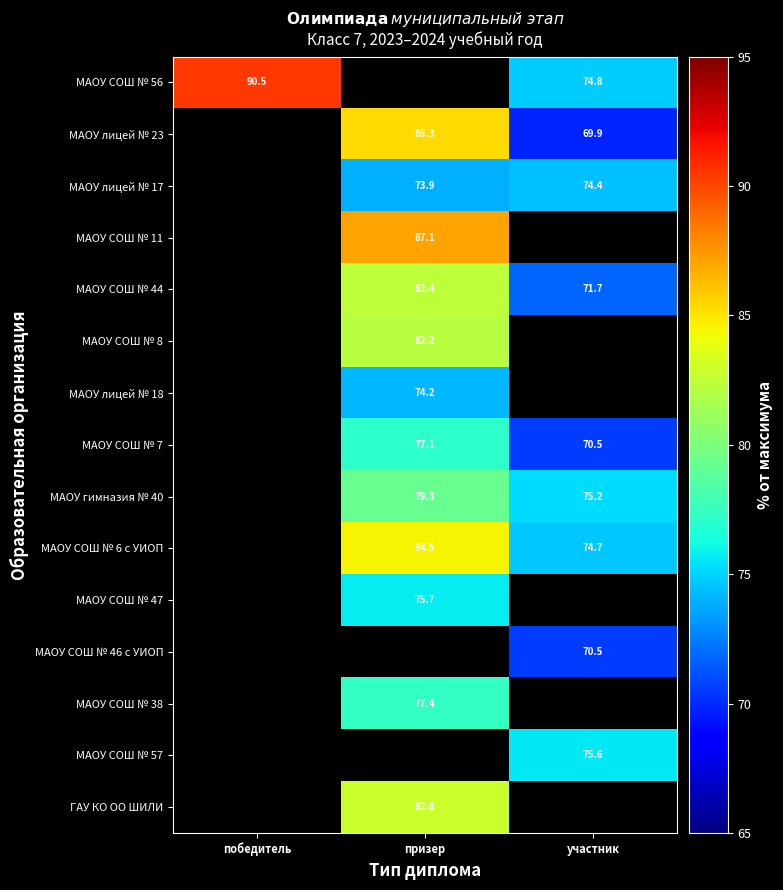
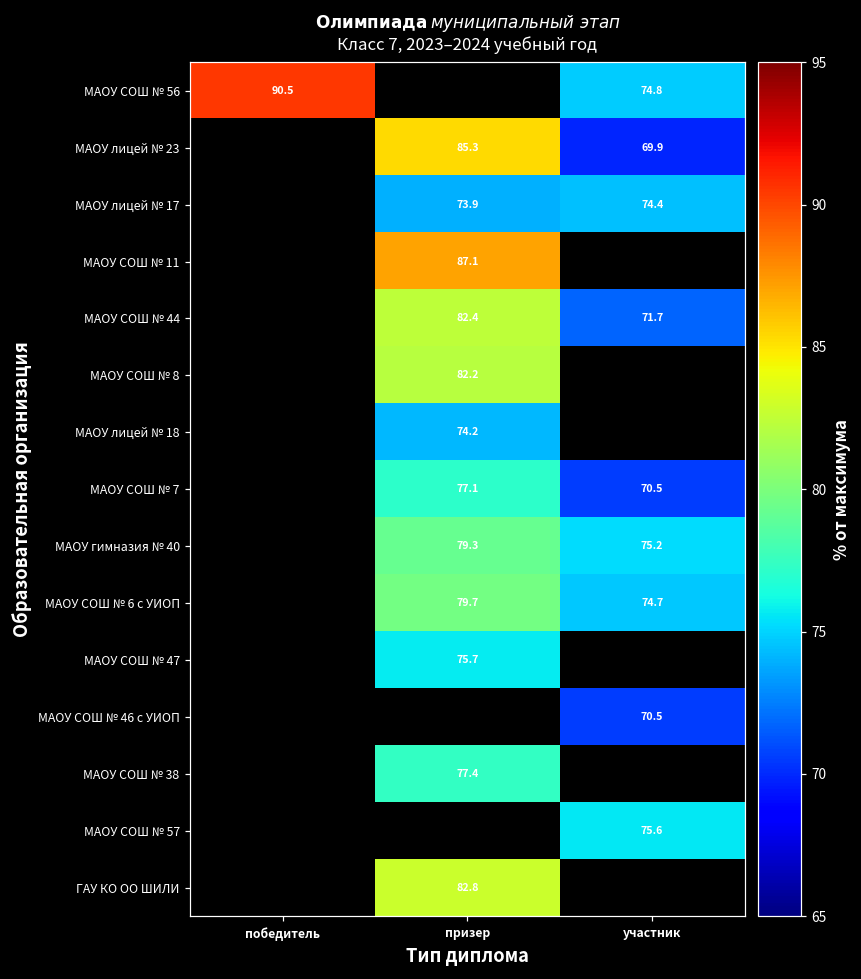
МАОУ СОШ № 6 с УИОП, призер: 84.5 -> 79.7
